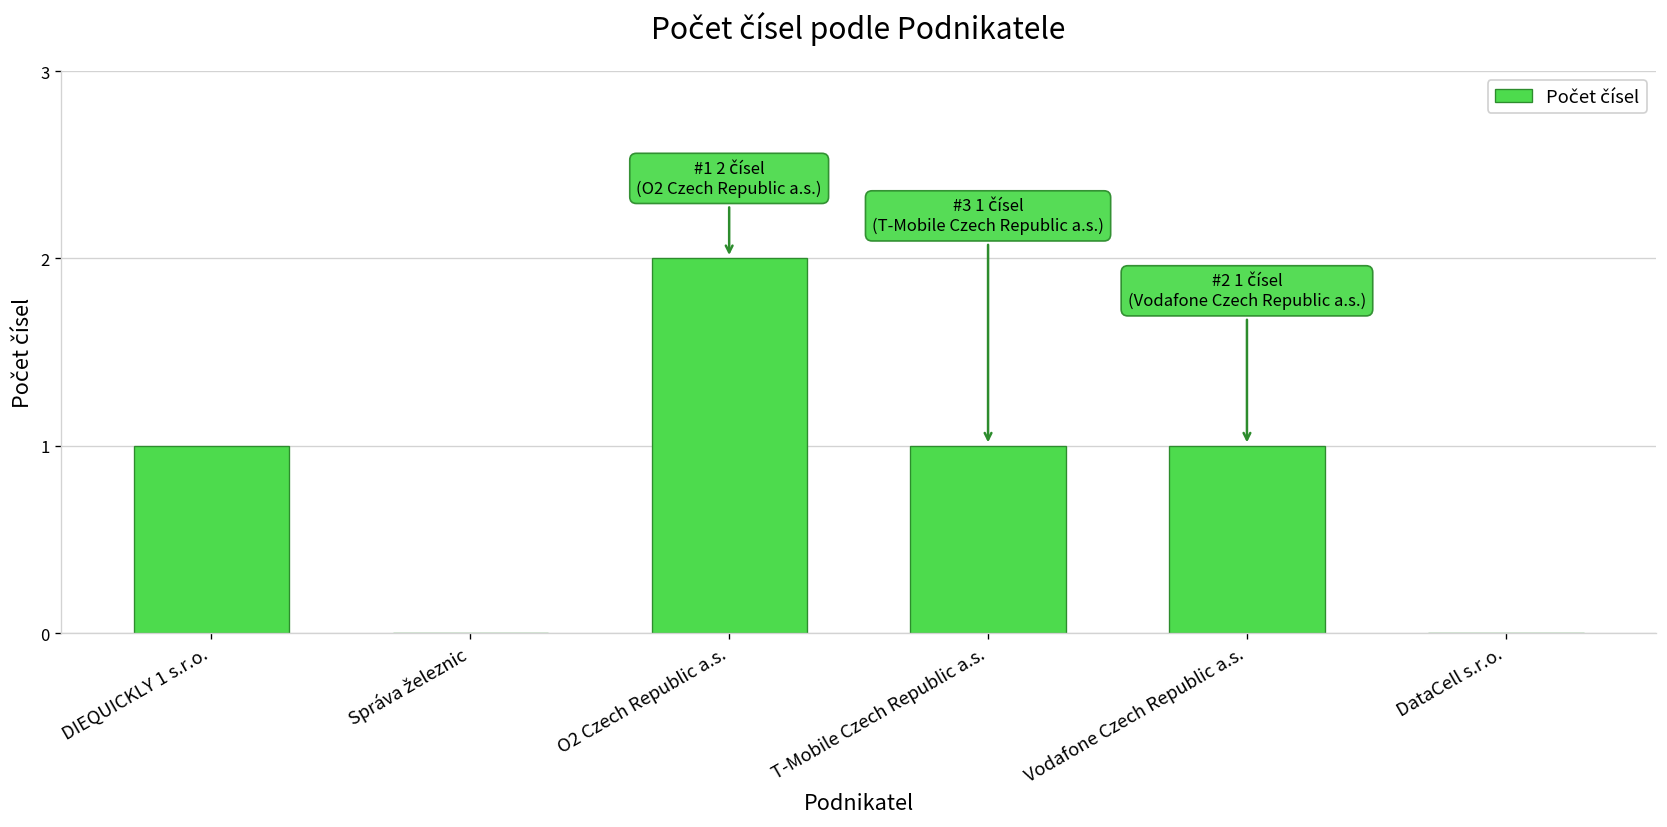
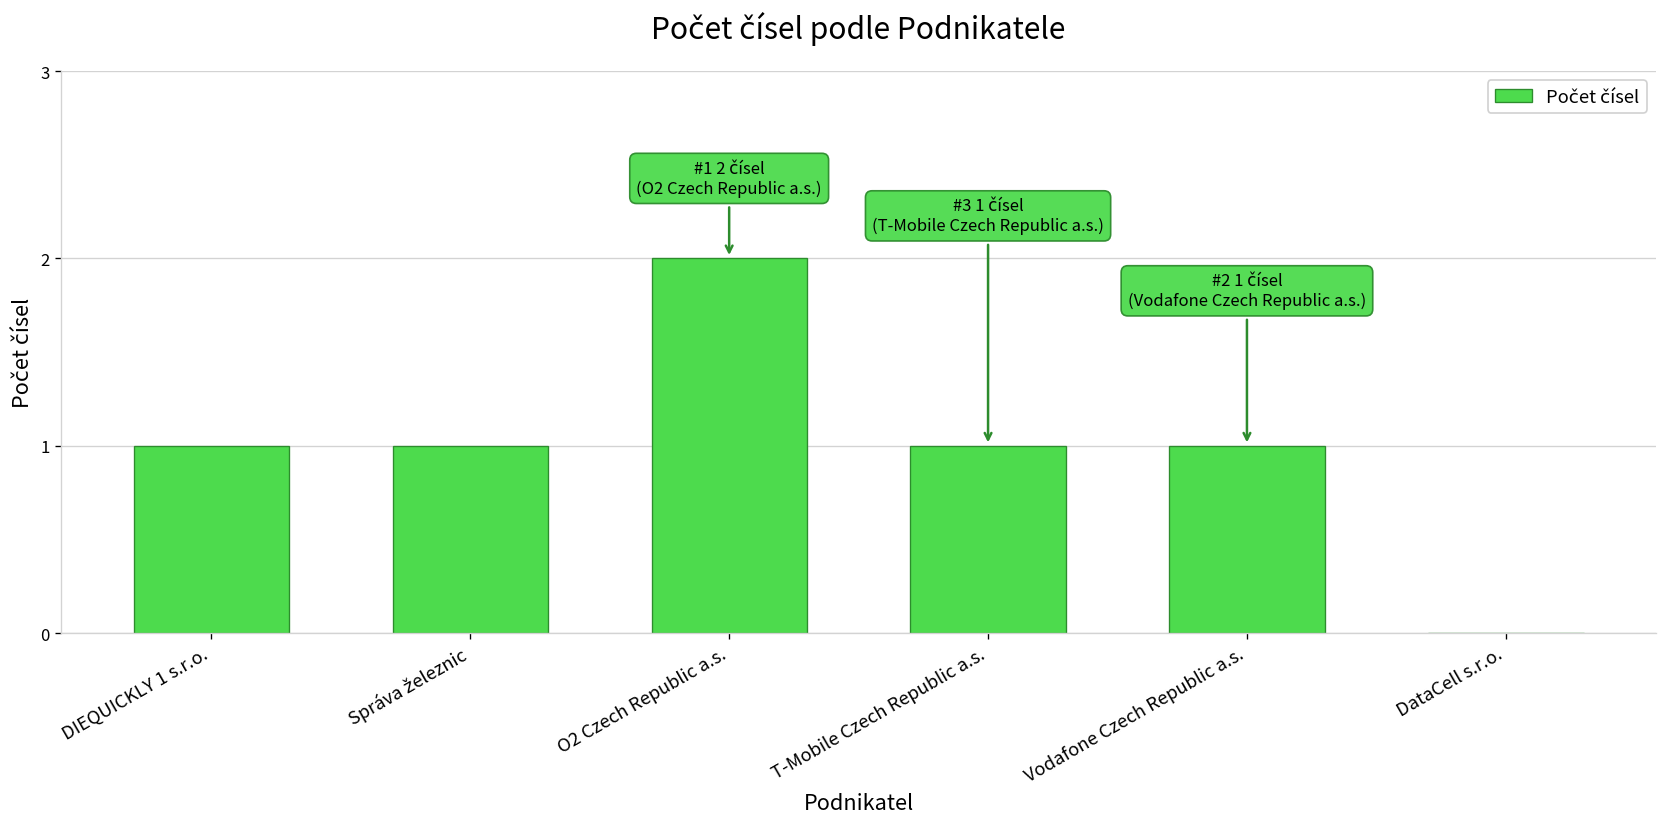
Správa železnic: 0 -> 1
